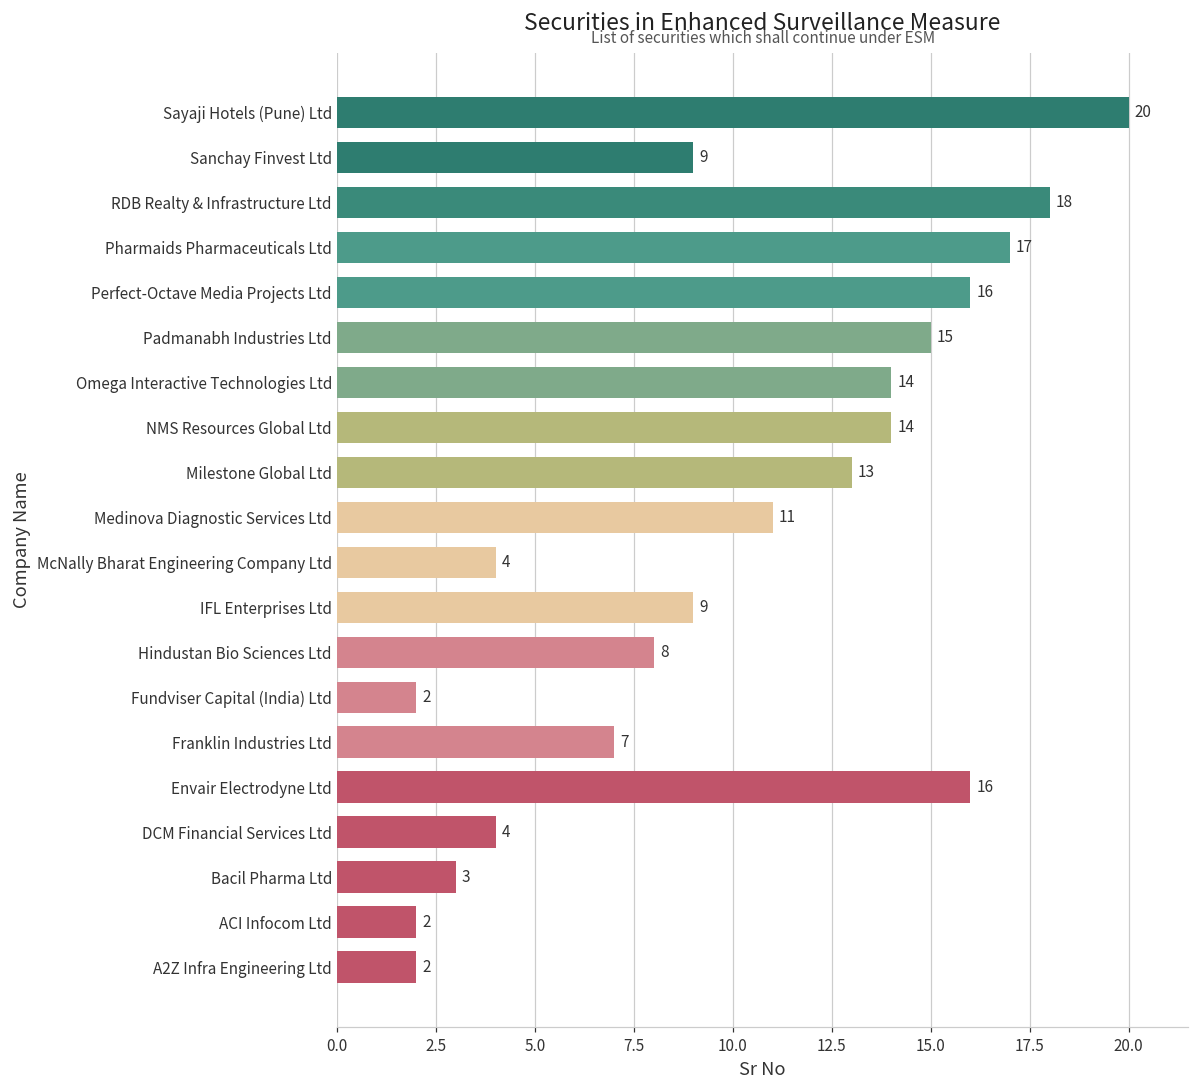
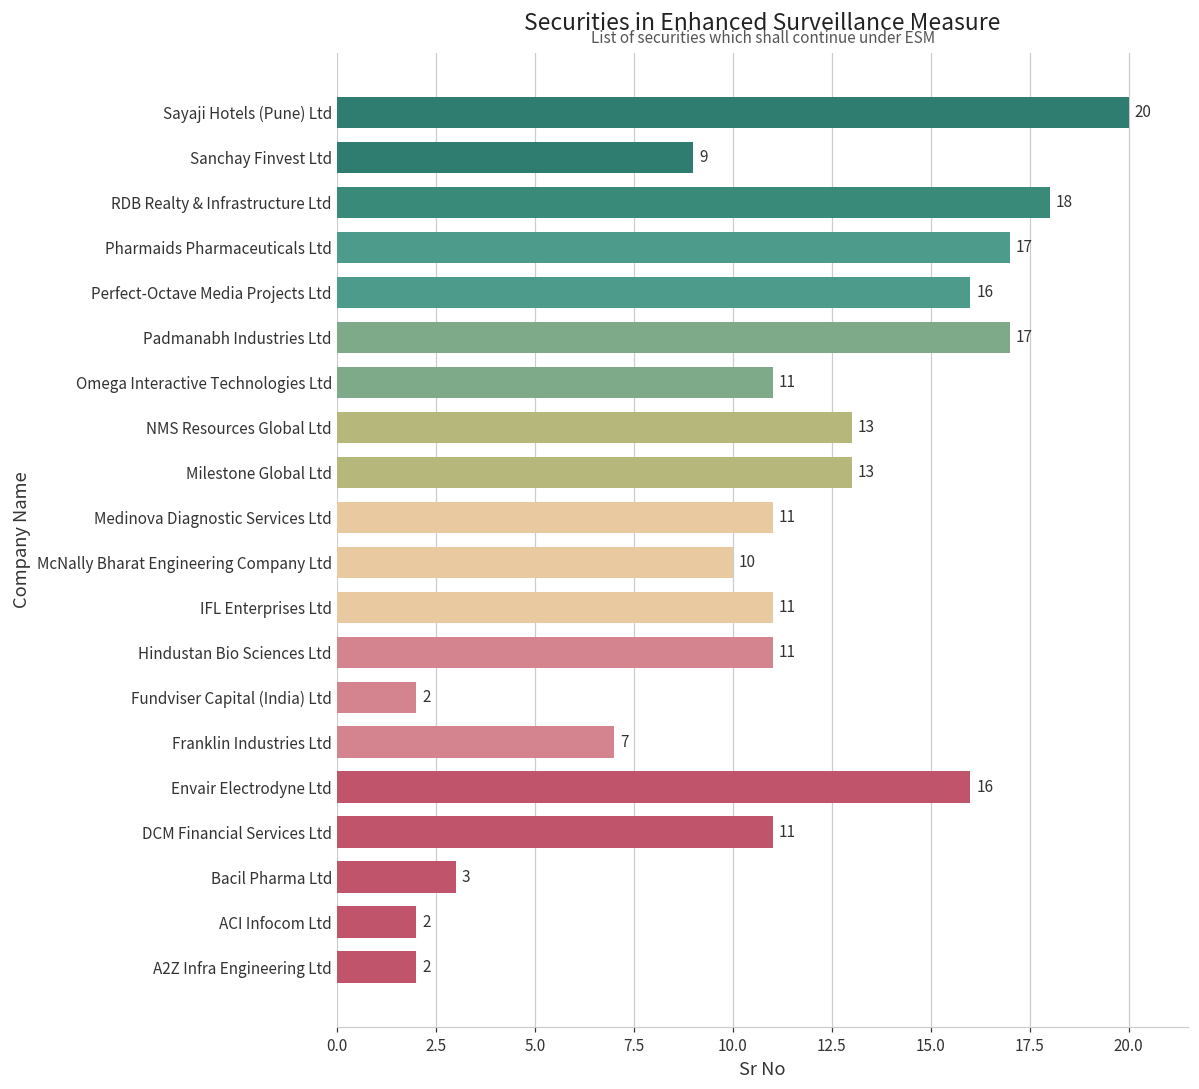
Padmanabh Industries Ltd: 15 -> 17
Omega Interactive Technologies Ltd: 14 -> 11
NMS Resources Global Ltd: 14 -> 13
McNally Bharat Engineering Company Ltd: 4 -> 10
IFL Enterprises Ltd: 9 -> 11
Hindustan Bio Sciences Ltd: 8 -> 11
DCM Financial Services Ltd: 4 -> 11
